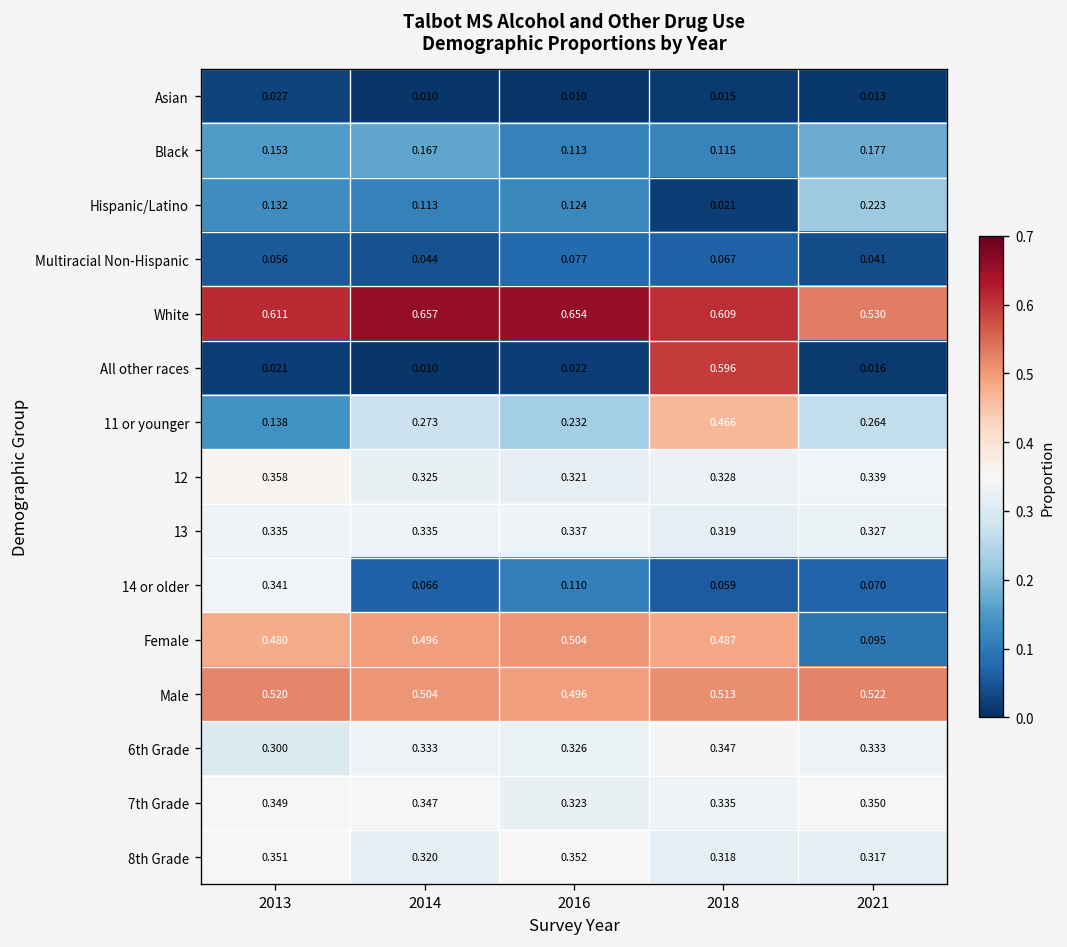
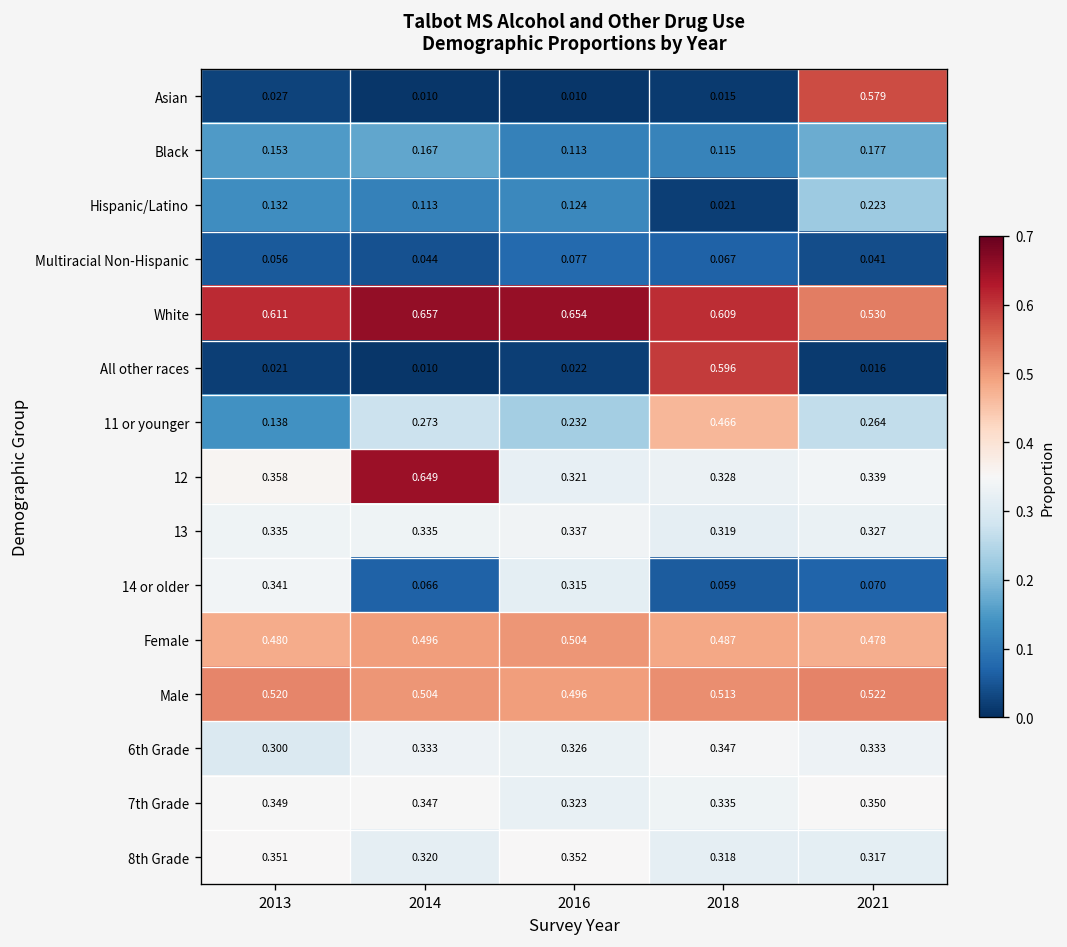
Asian, 2021: 0.013 -> 0.579
12, 2014: 0.325 -> 0.649
14 or older, 2016: 0.110 -> 0.315
Female, 2021: 0.095 -> 0.478
